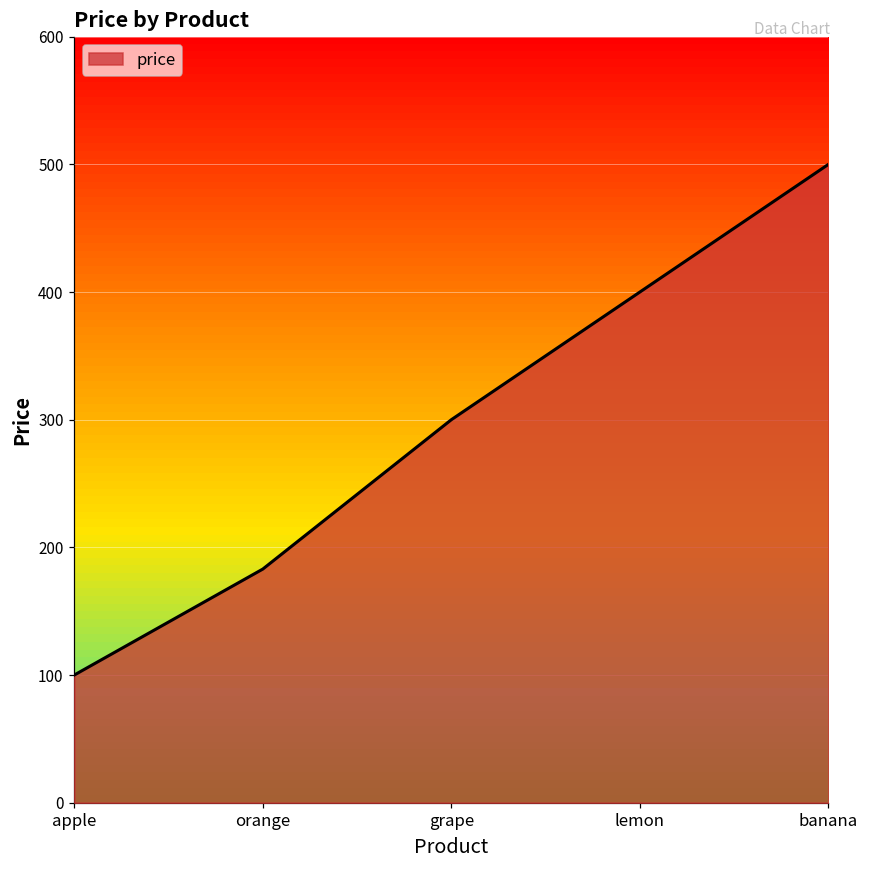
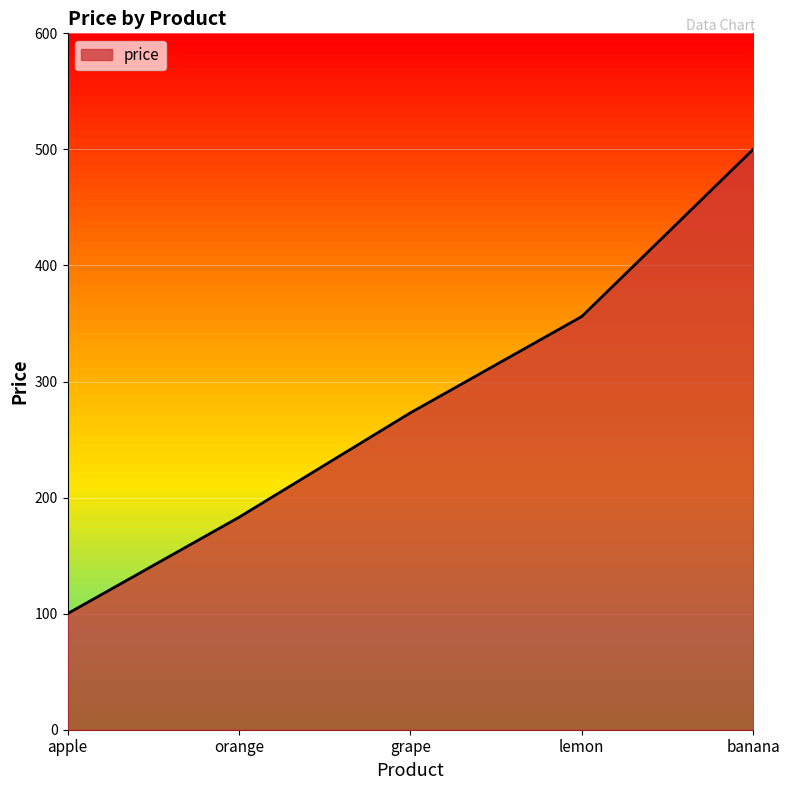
grape: 300 -> 273
lemon: 400 -> 356
